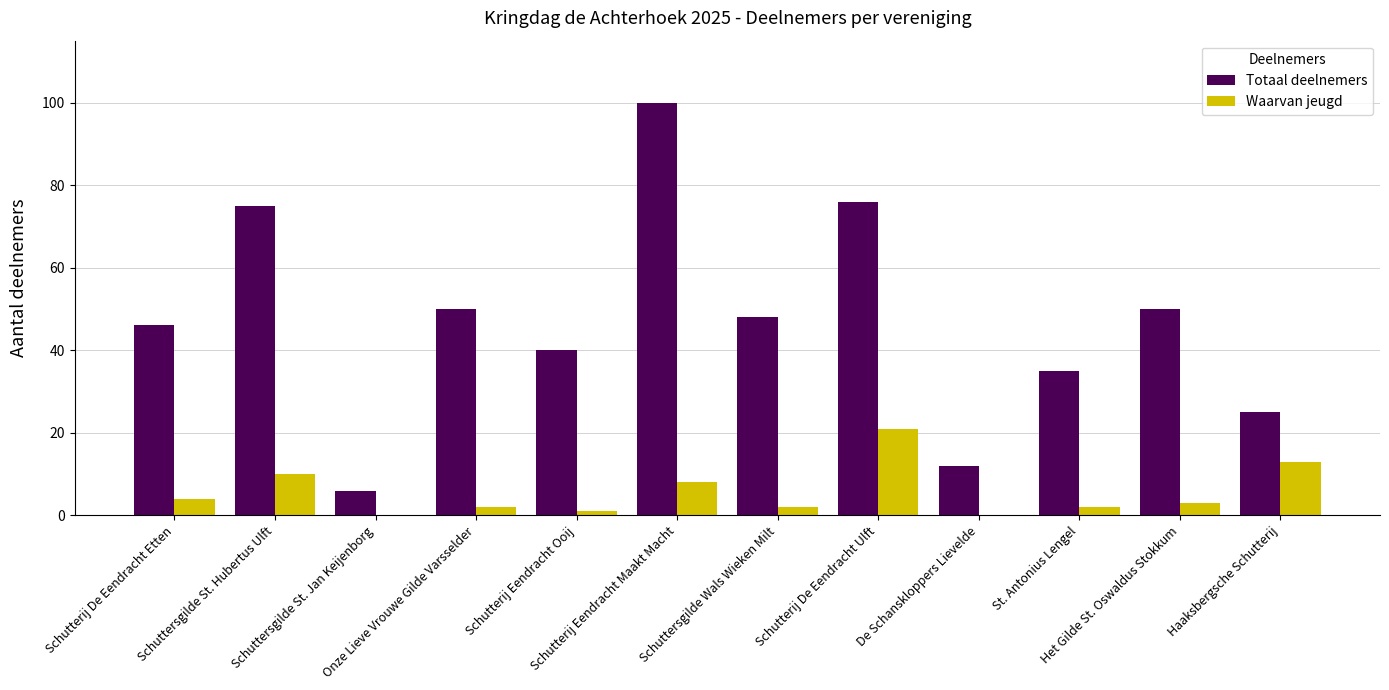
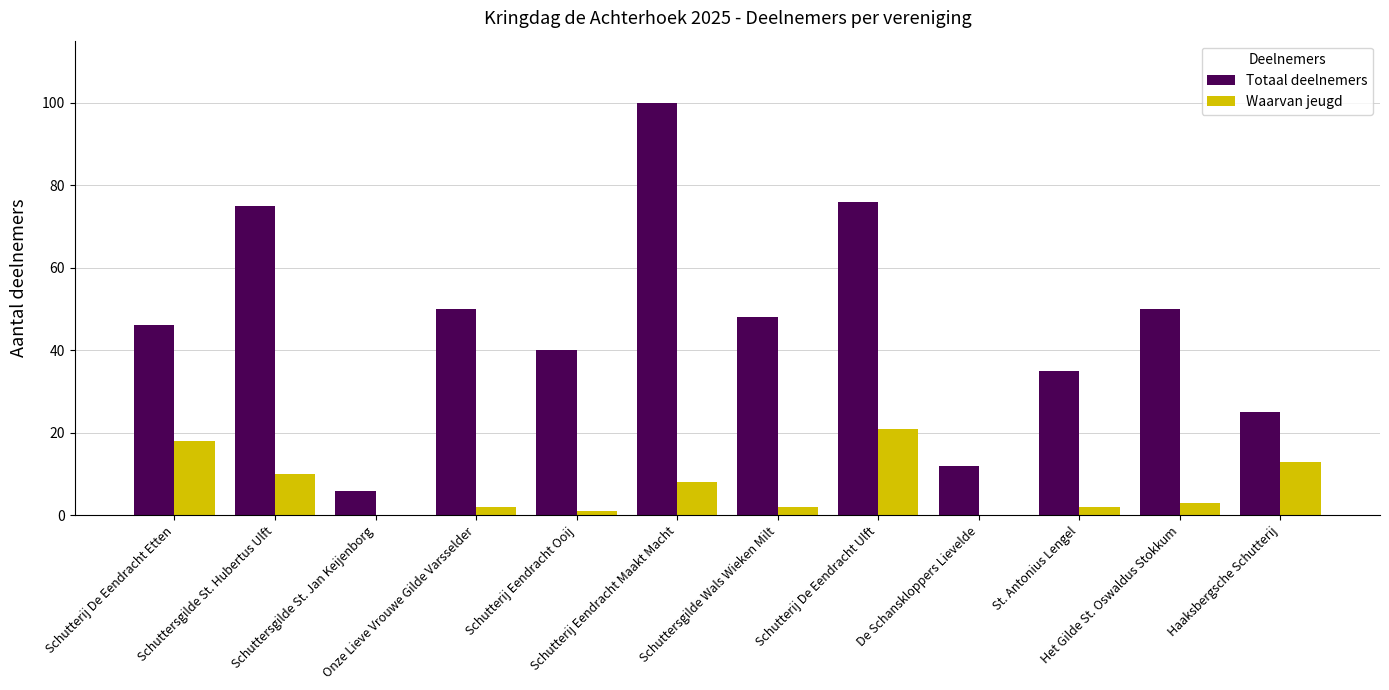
Waarvan jeugd, Schutterij De Eendracht Etten: 4 -> 18
